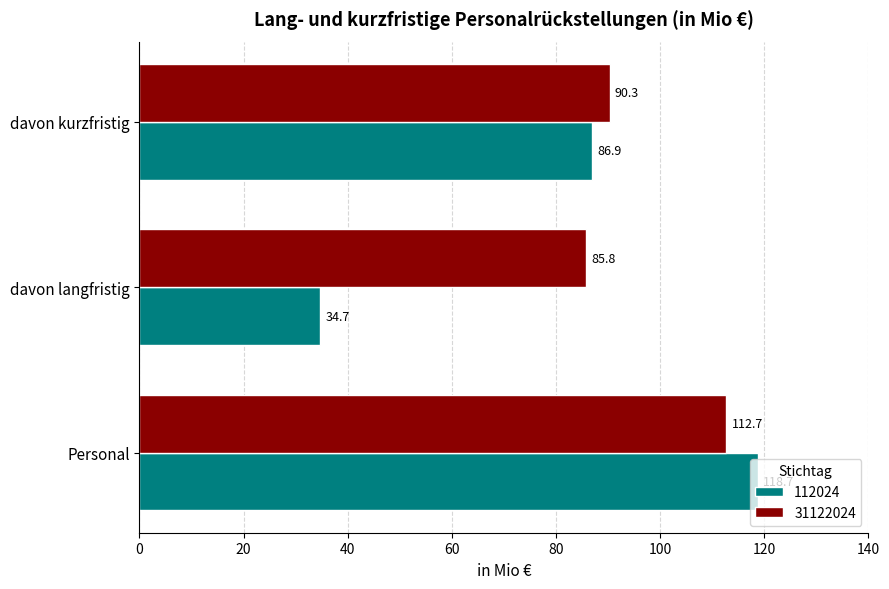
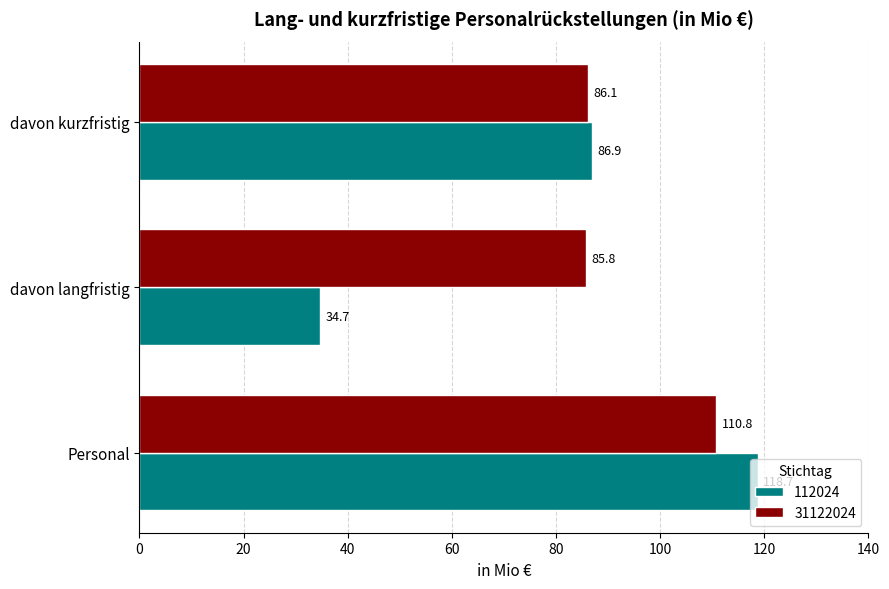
31122024, davon kurzfristig: 90.3 -> 86.1
31122024, Personal: 112.7 -> 110.8
